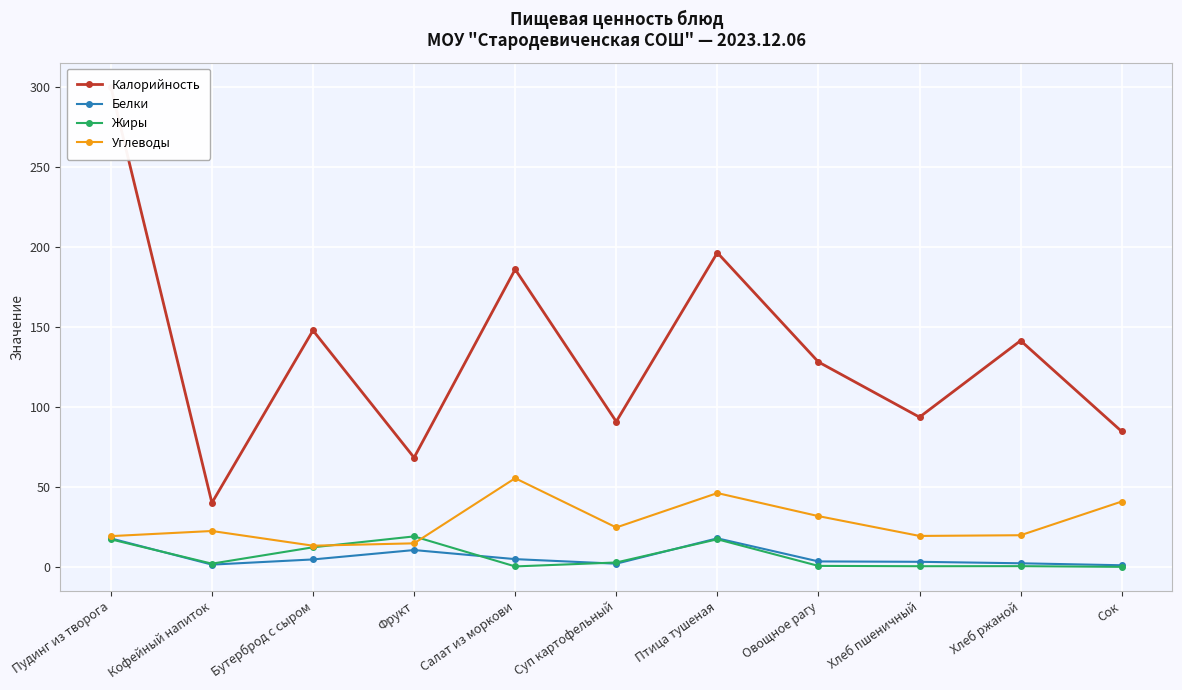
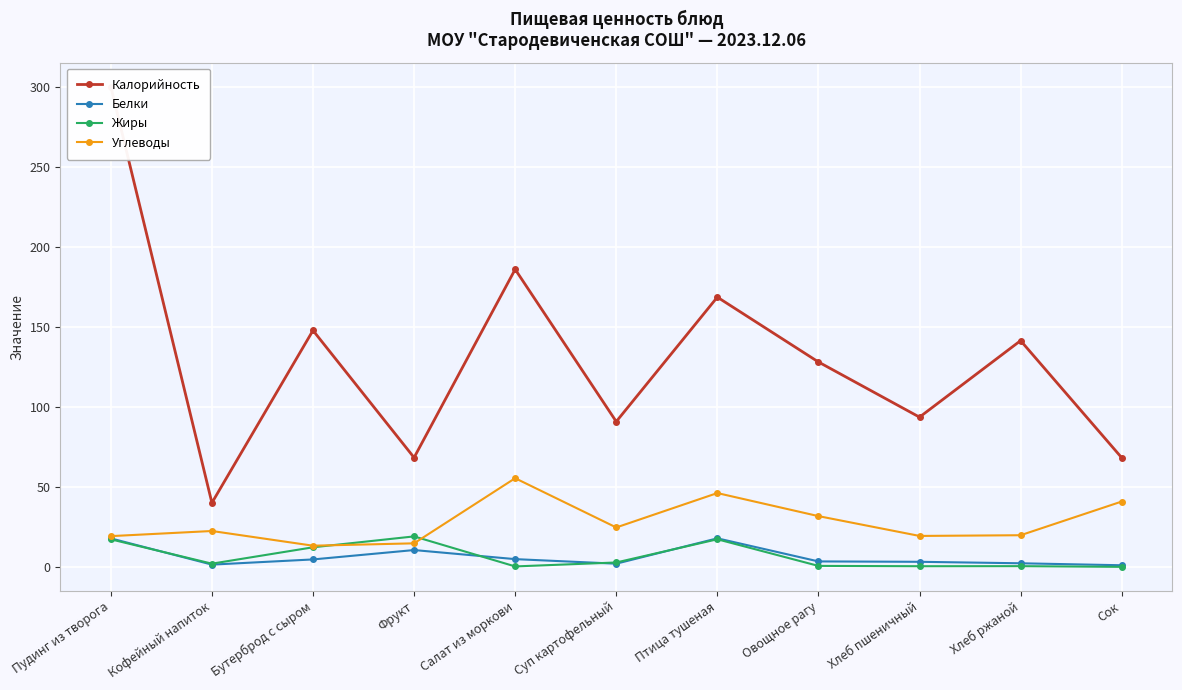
Калорийность, Птица тушеная: 196 -> 168
Калорийность, Сок: 85 -> 68
